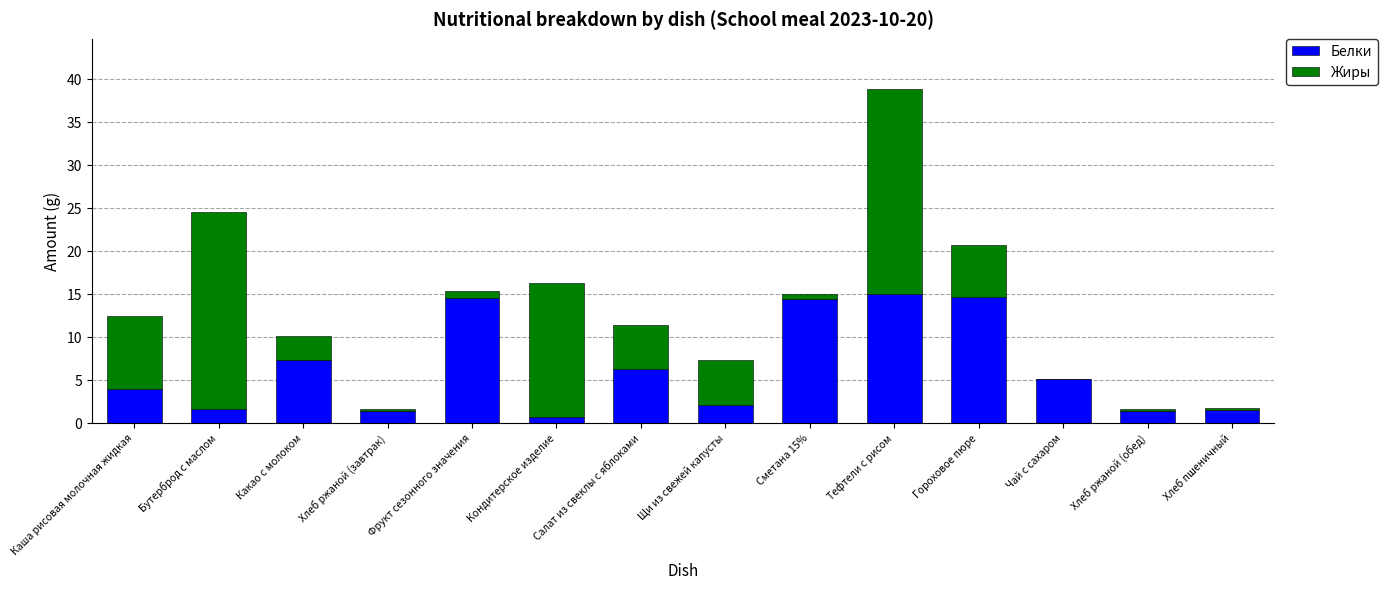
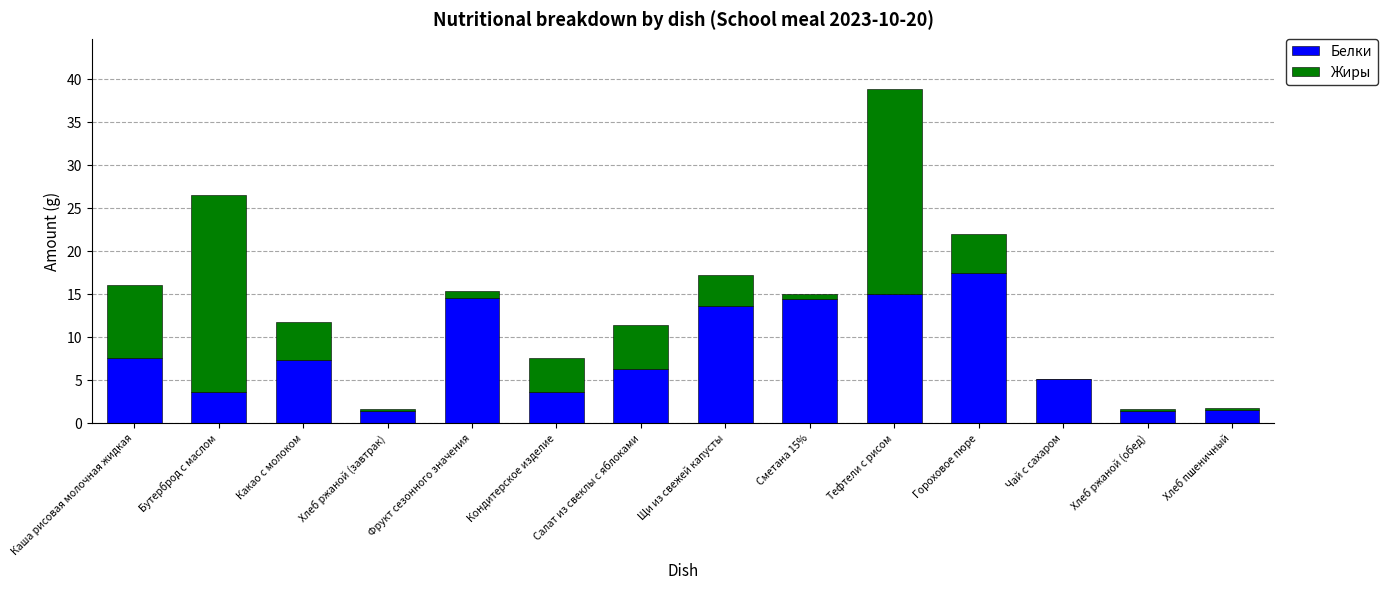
Белки, Каша рисовая молочная жидкая: 4 -> 8
Белки, Бутерброд с маслом: 2 -> 4
Жиры, Какао с молоком: 3 -> 4
Белки, Кондитерское изделие: 1 -> 4
Жиры, Кондитерское изделие: 16 -> 4
Белки, Щи из свежей капусты: 2 -> 14
Жиры, Щи из свежей капусты: 5 -> 4
Белки, Гороховое пюре: 15 -> 17
Жиры, Гороховое пюре: 6 -> 5
